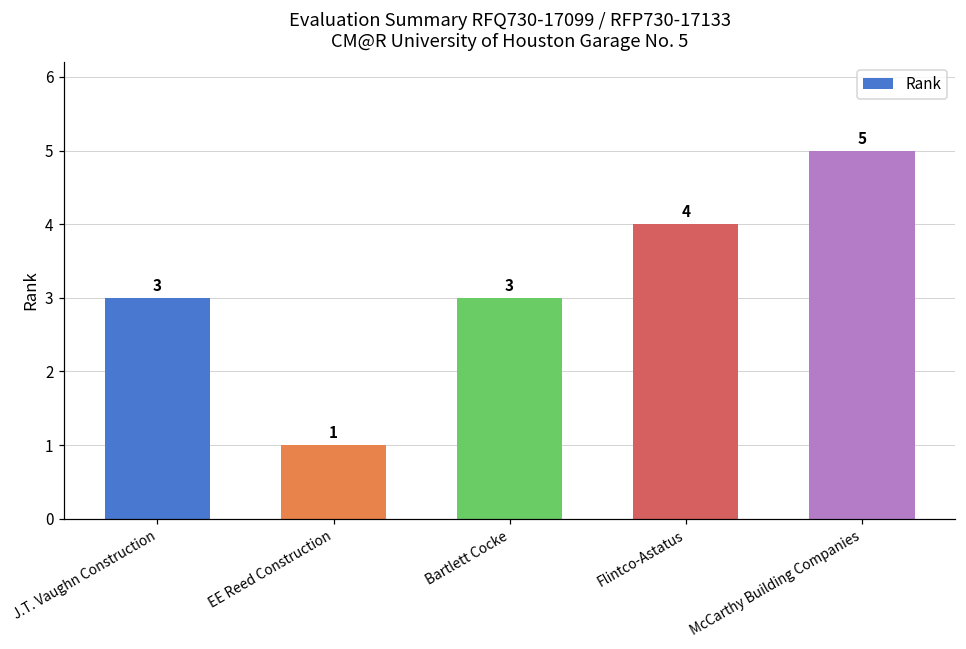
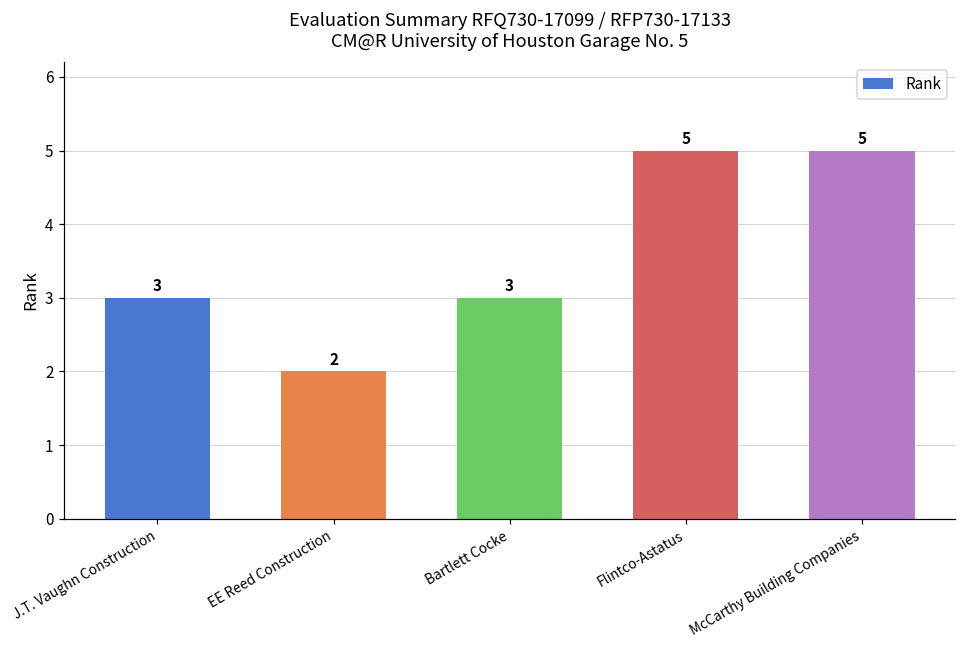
EE Reed Construction: 1 -> 2
Flintco-Astatus: 4 -> 5
